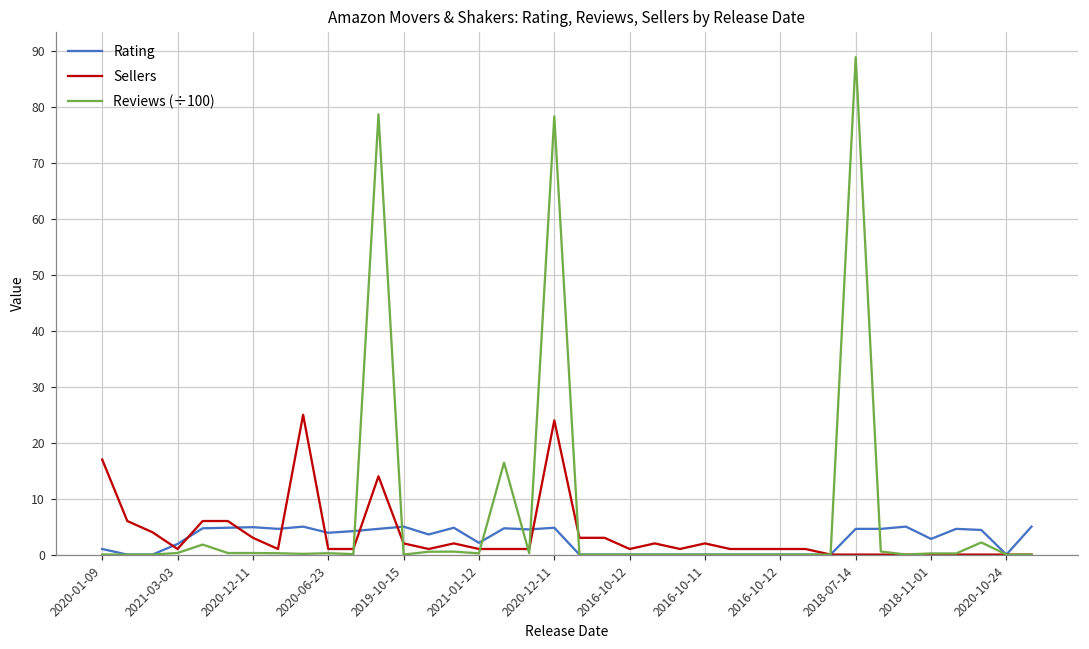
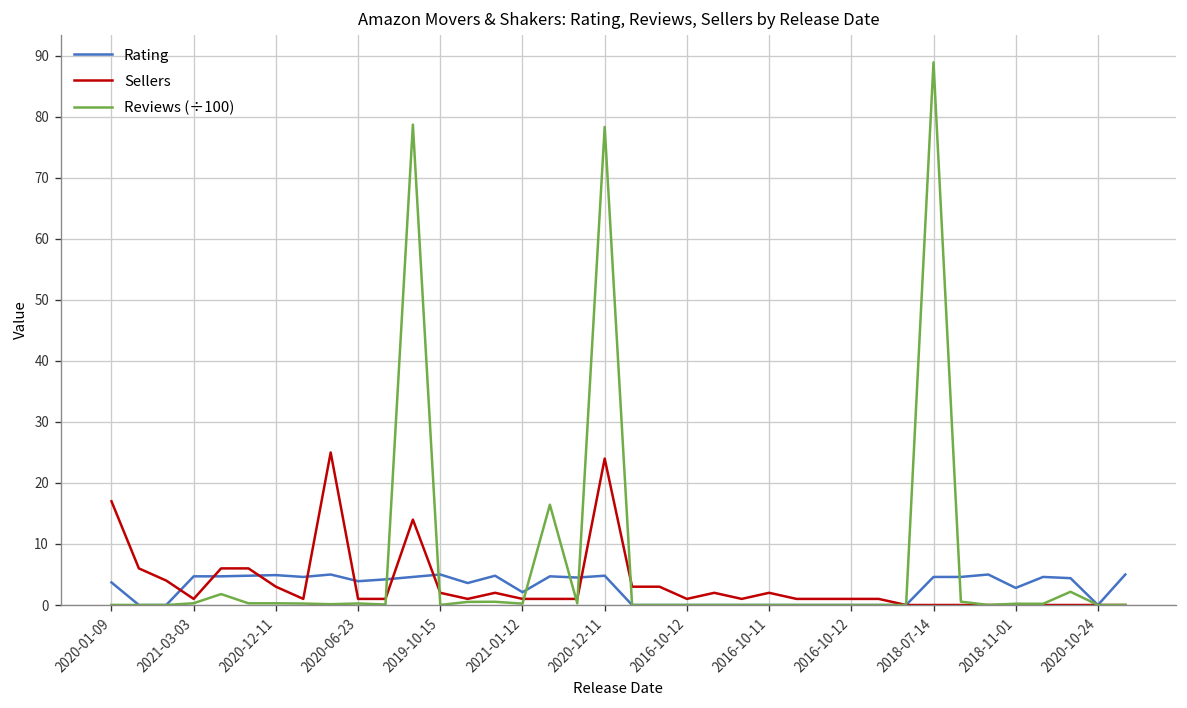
Rating, 2020-01-09: 1 -> 4
Rating, 2021-03-03: 2 -> 5
